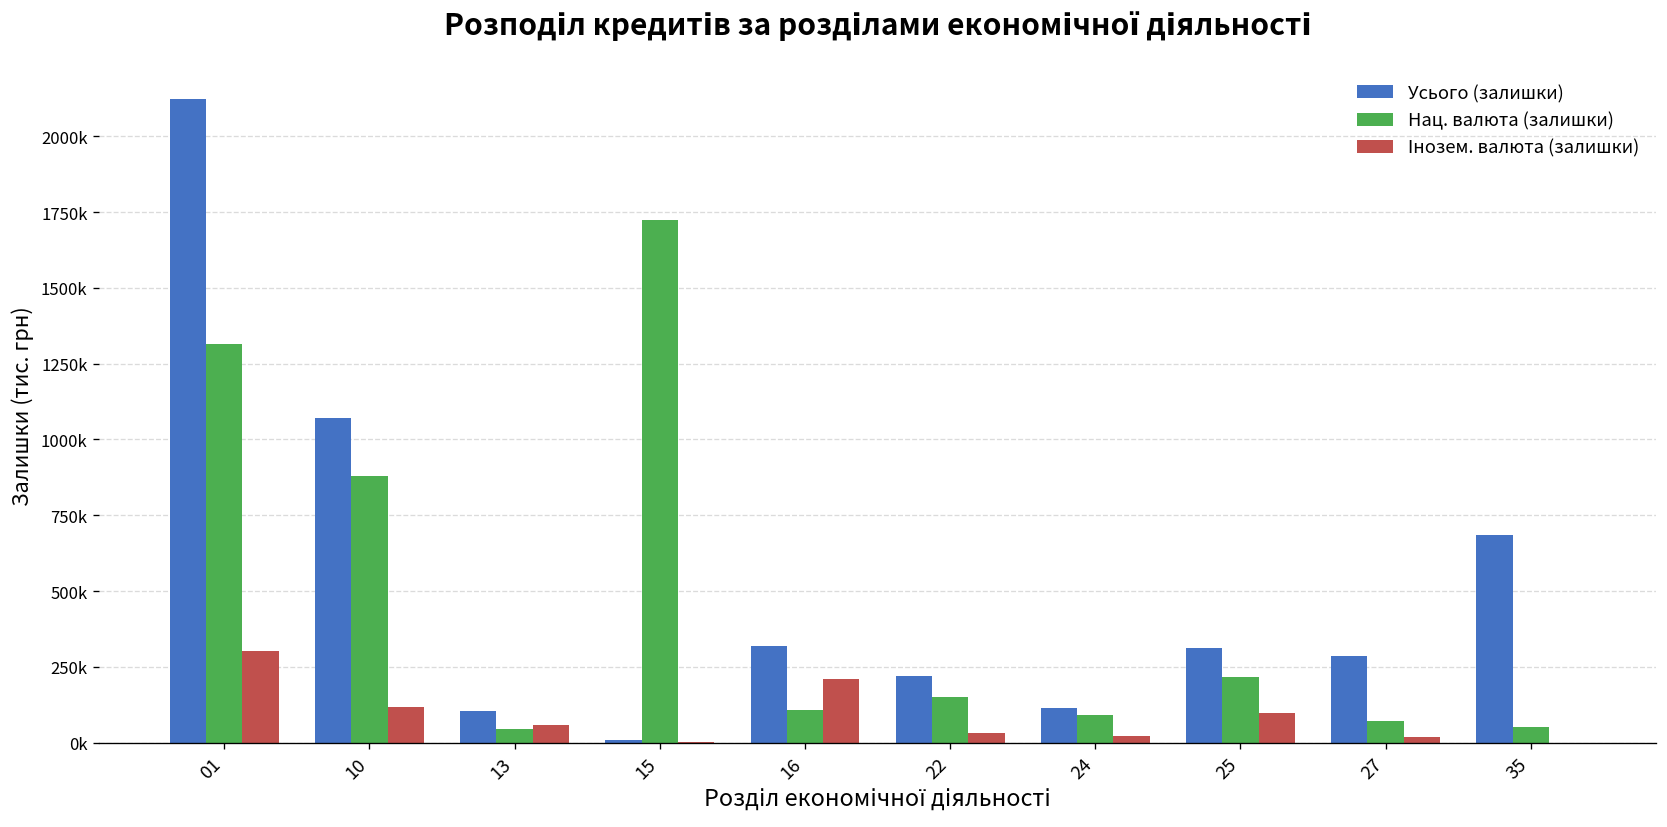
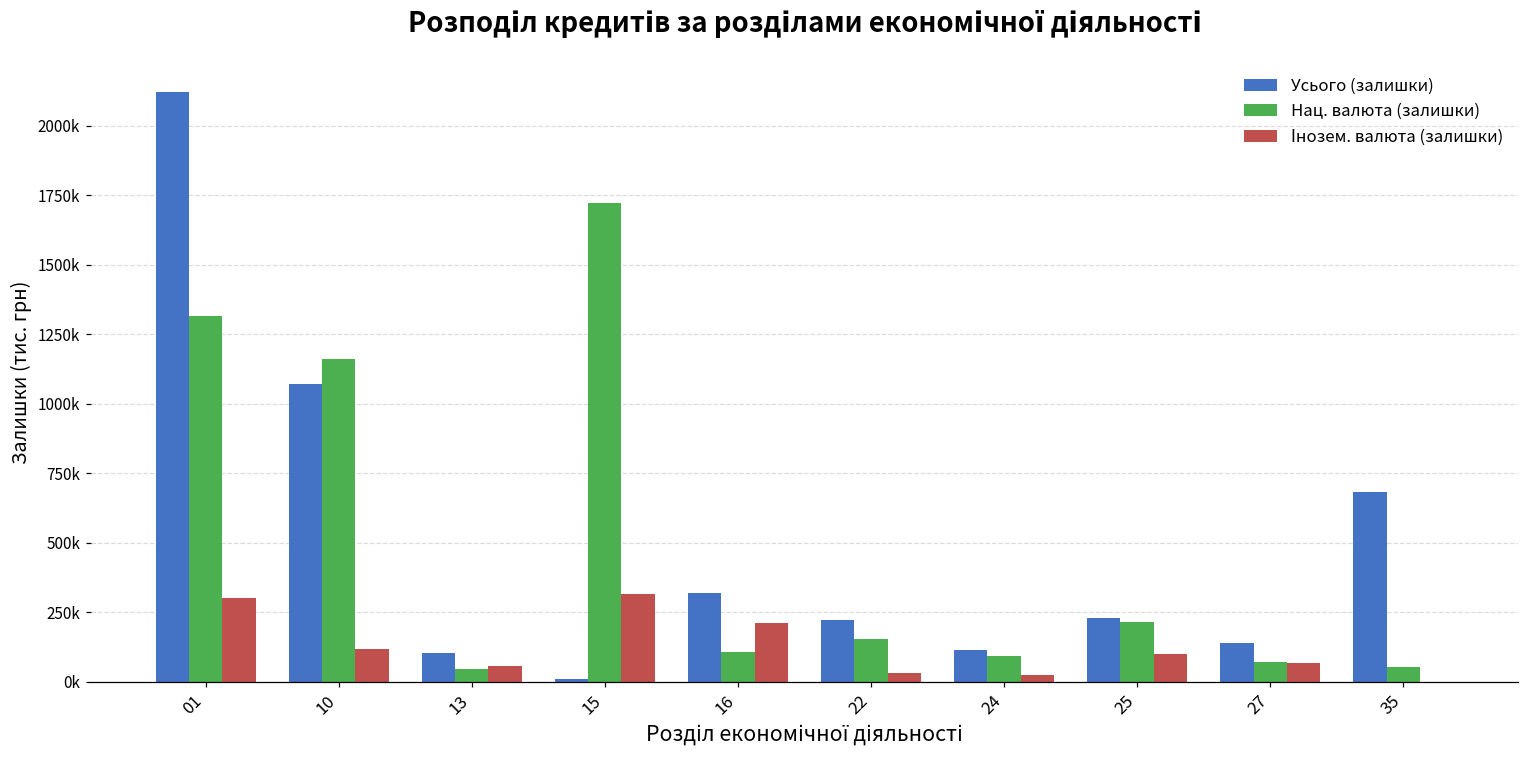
Нац. валюта (залишки), 10: 880000 -> 1160000
Інозем. валюта (залишки), 15: 0 -> 320000
Усього (залишки), 25: 310000 -> 230000
Усього (залишки), 27: 290000 -> 140000
Інозем. валюта (залишки), 27: 20000 -> 70000
